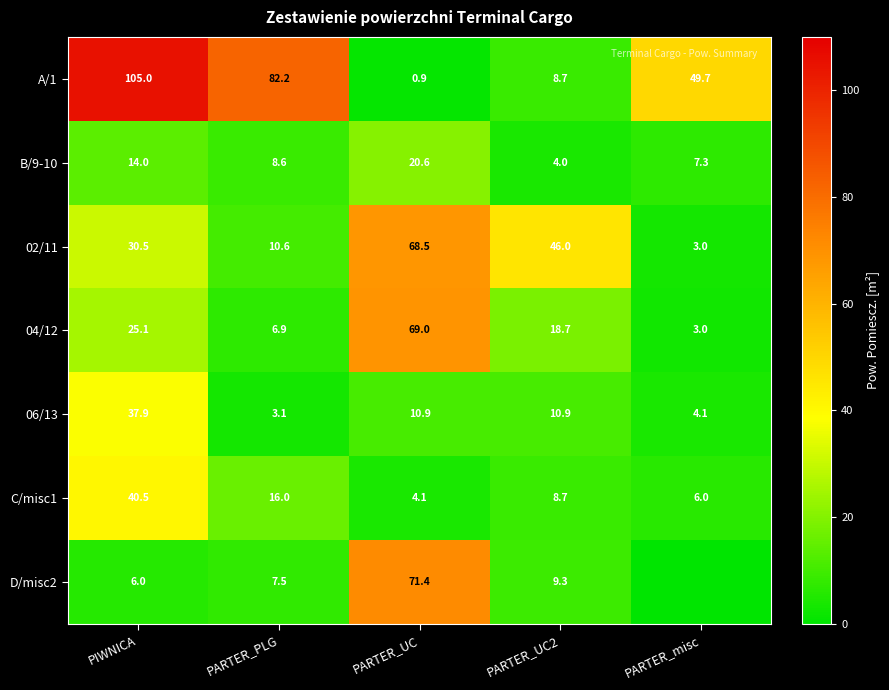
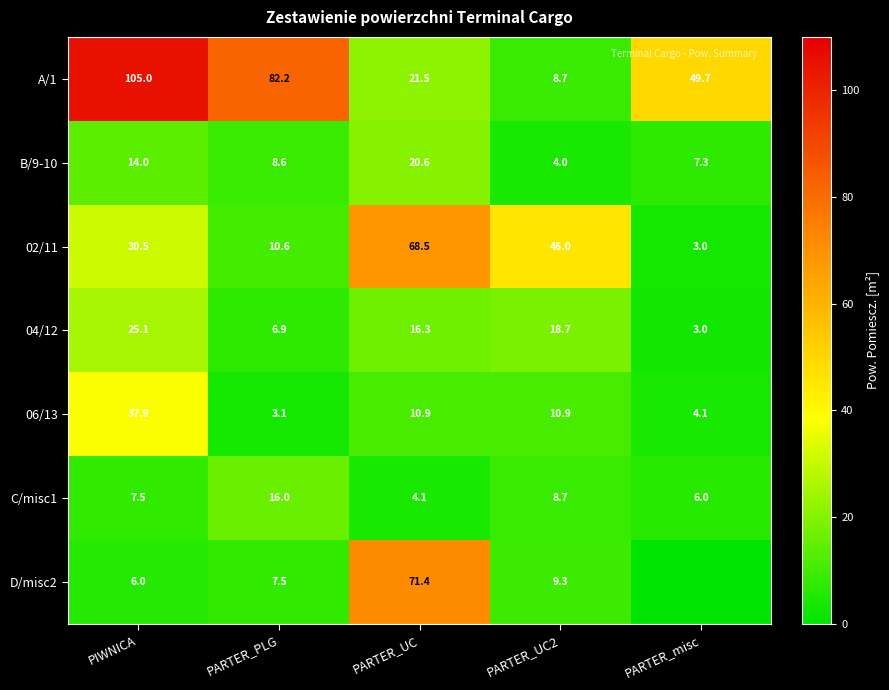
A/1, PARTER_UC: 0.9 -> 21.5
04/12, PARTER_UC: 69.0 -> 16.3
C/misc1, PIWNICA: 40.5 -> 7.5
